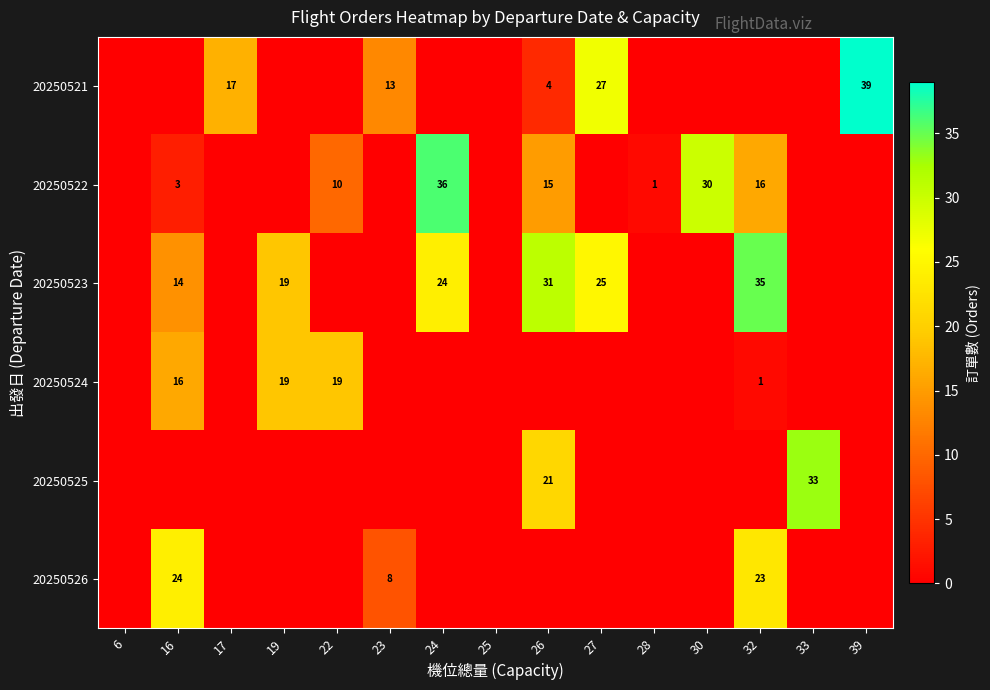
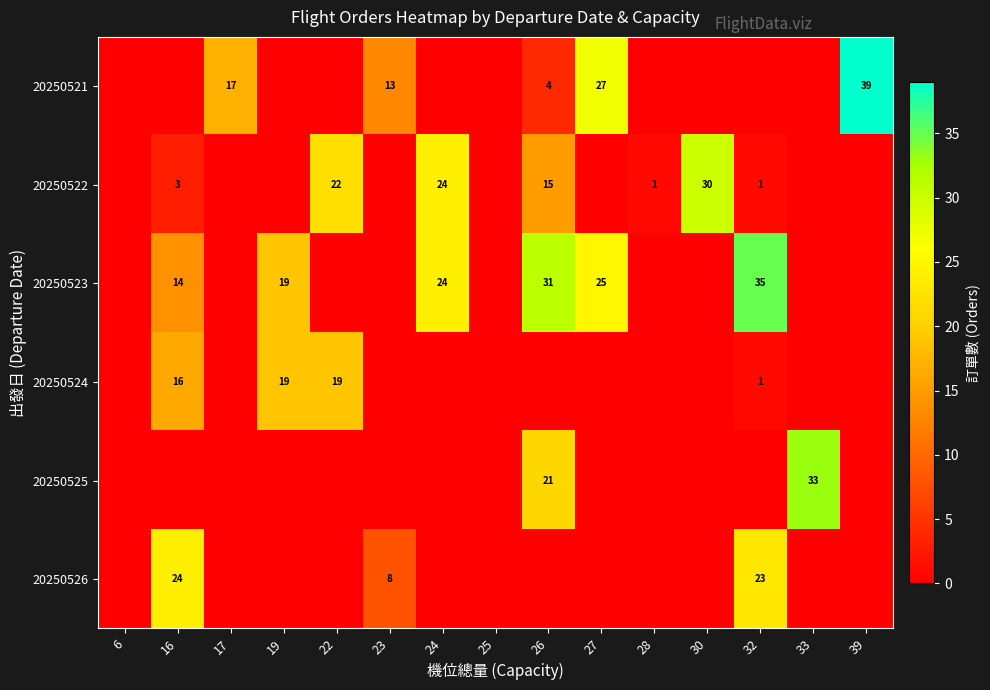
20250522, 22: 10 -> 22
20250522, 24: 36 -> 24
20250522, 32: 16 -> 1
